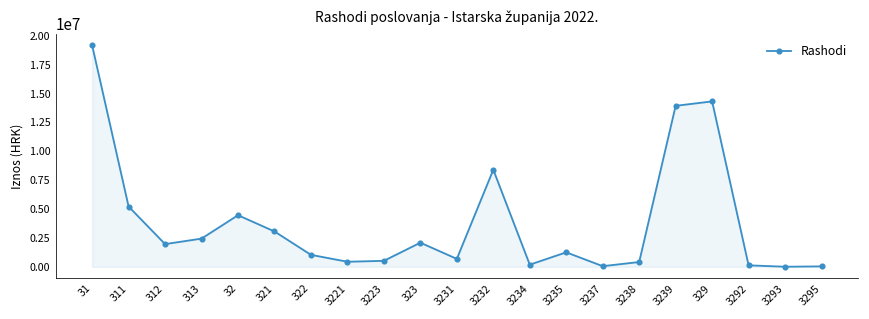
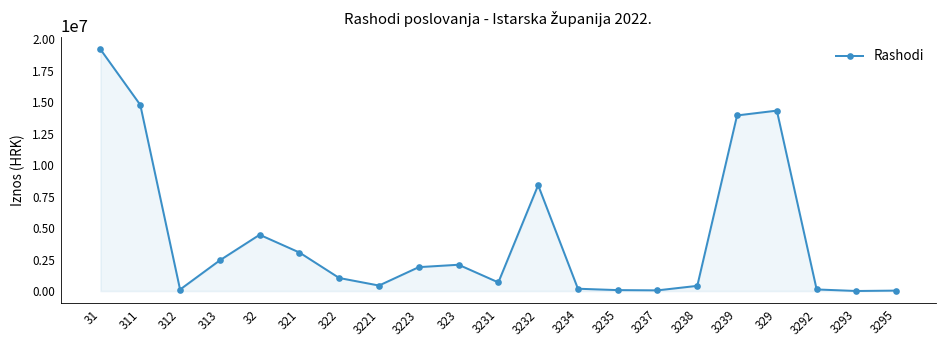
311: 5200000 -> 14800000
312: 2000000 -> 100000
3223: 500000 -> 1900000
3235: 1300000 -> 100000
